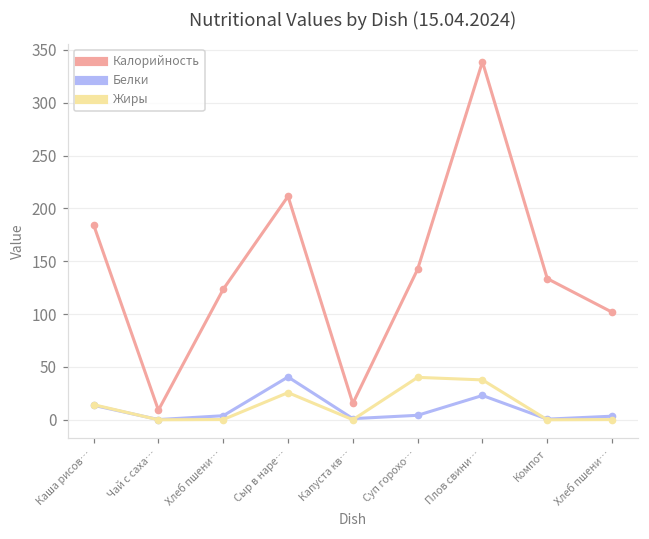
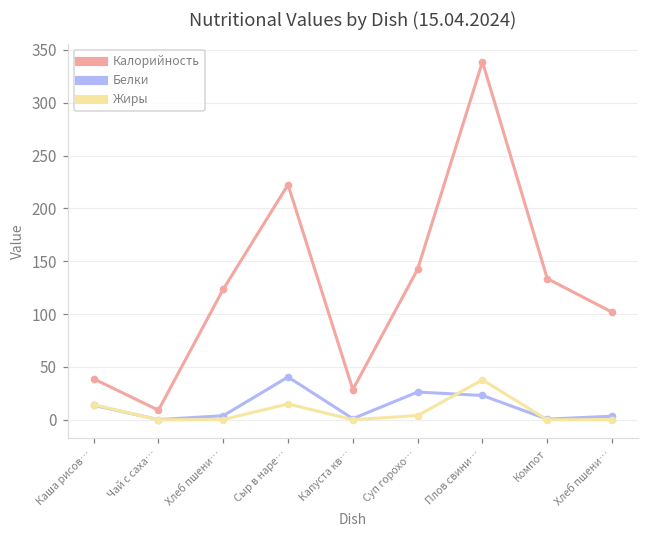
Калорийность, Каша рисов…: 180 -> 40
Калорийность, Сыр в наре…: 210 -> 220
Жиры, Сыр в наре…: 30 -> 20
Калорийность, Капуста кв…: 20 -> 30
Белки, Суп горохо…: 0 -> 30
Жиры, Суп горохо…: 40 -> 0
